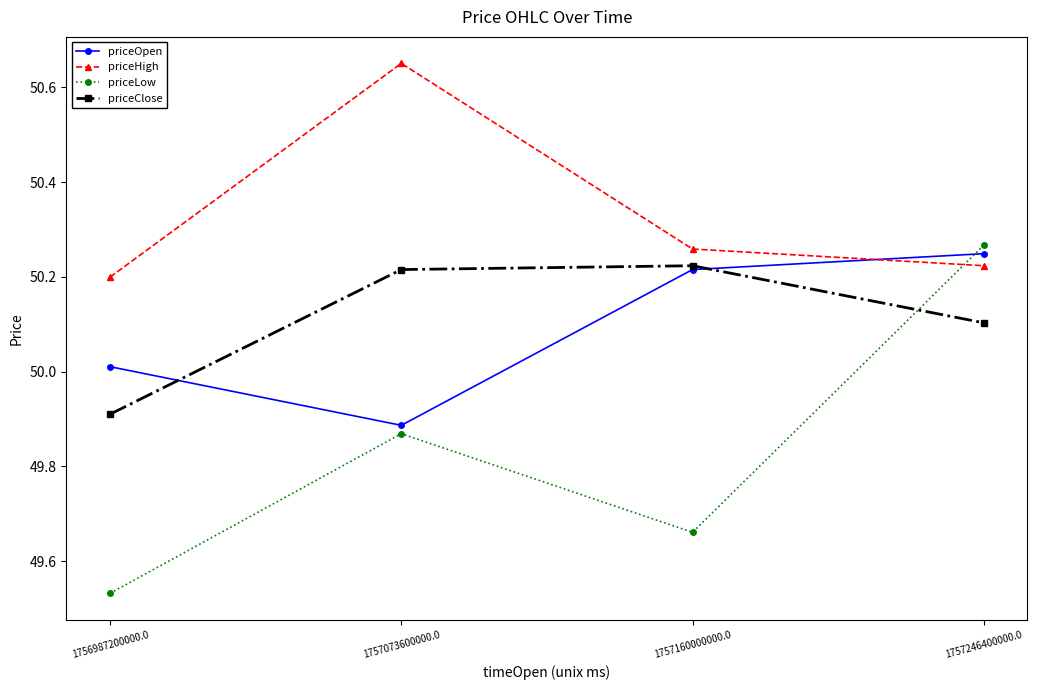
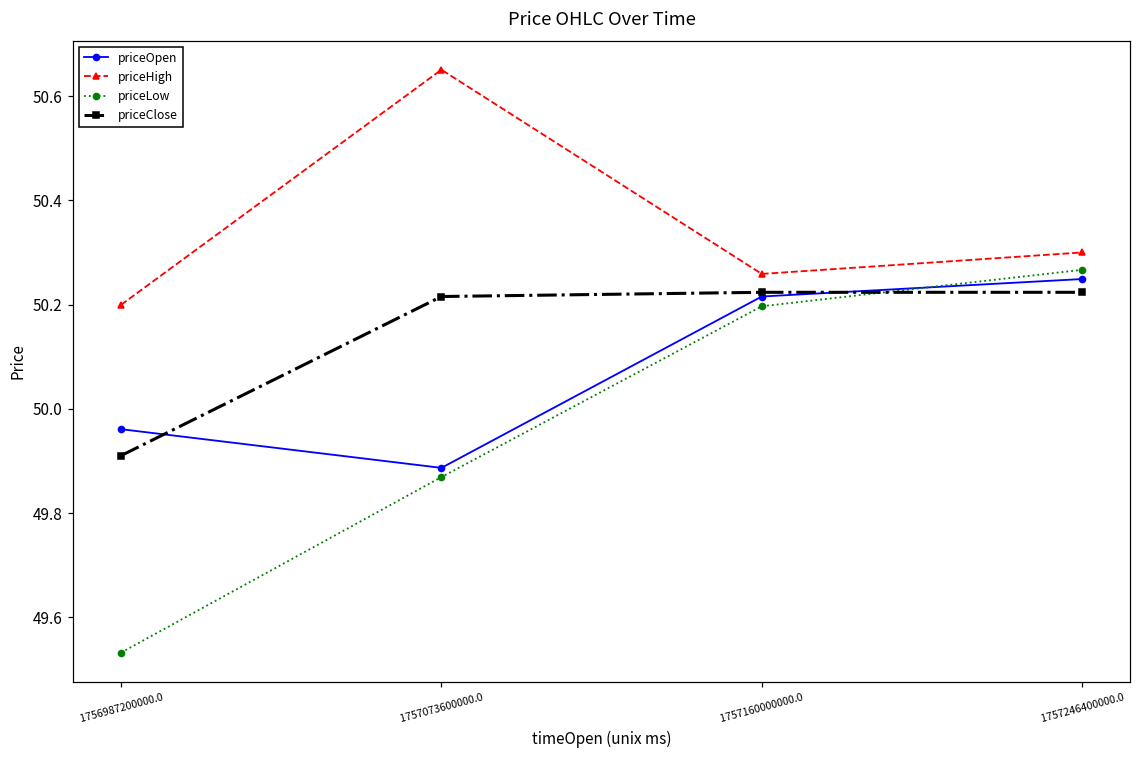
priceOpen, 1756987200000.0: 50.01 -> 49.96
priceLow, 1757160000000.0: 49.66 -> 50.20
priceHigh, 1757246400000.0: 50.22 -> 50.30
priceClose, 1757246400000.0: 50.10 -> 50.22
